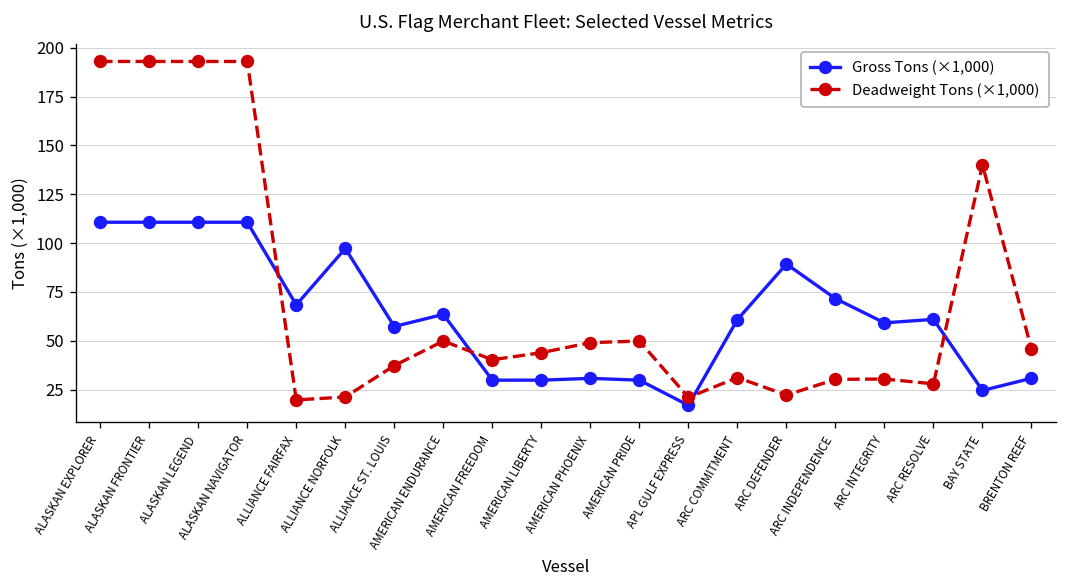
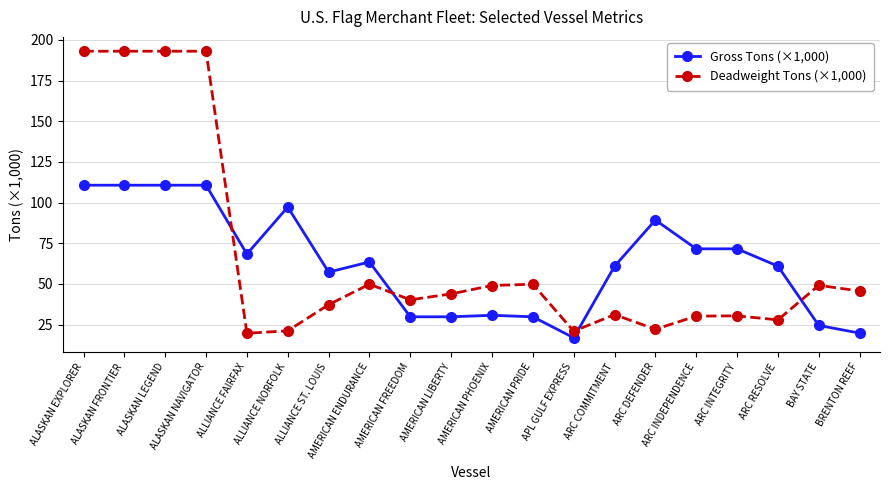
Gross Tons (×1,000), ARC INTEGRITY: 59 -> 72
Deadweight Tons (×1,000), BAY STATE: 140 -> 49
Gross Tons (×1,000), BRENTON REEF: 31 -> 20
